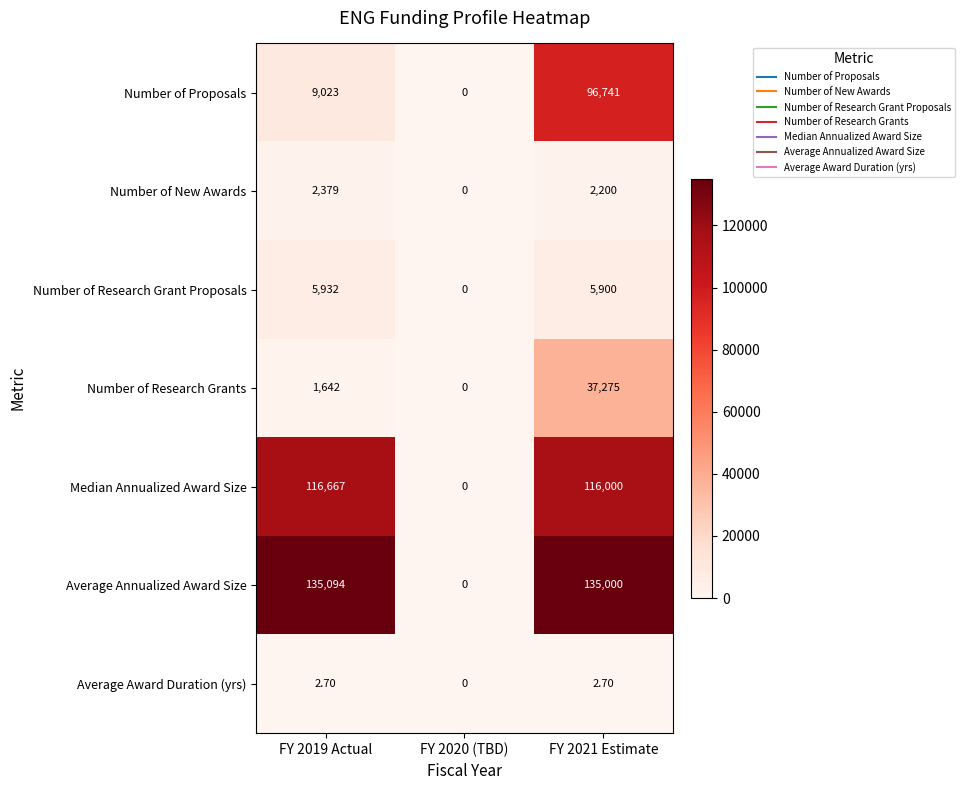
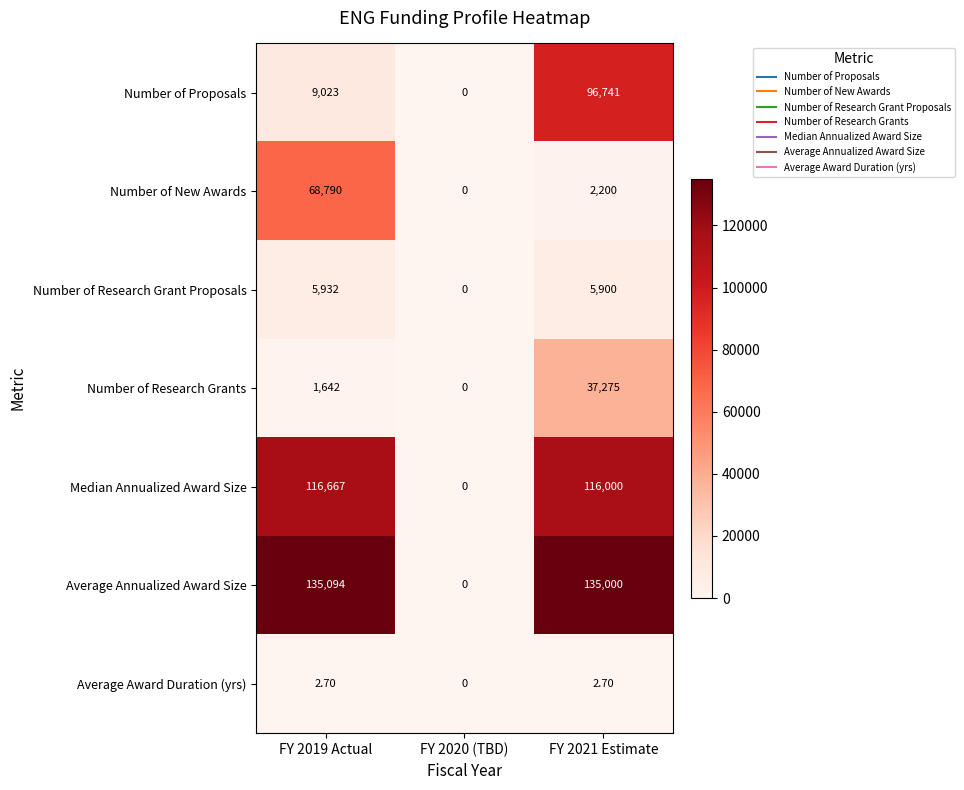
Number of New Awards, FY 2019 Actual: 2,379 -> 68,790
